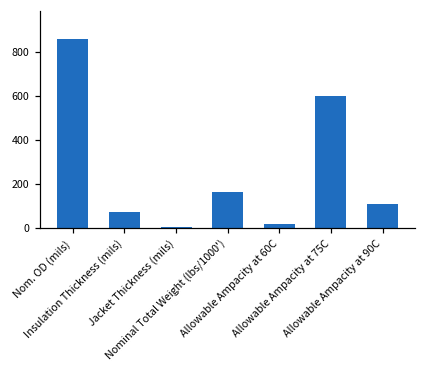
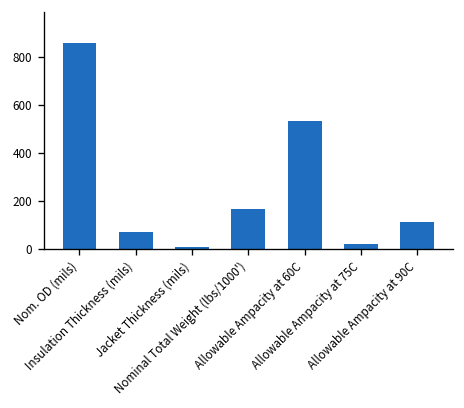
Allowable Ampacity at 60C: 20 -> 530
Allowable Ampacity at 75C: 600 -> 20
